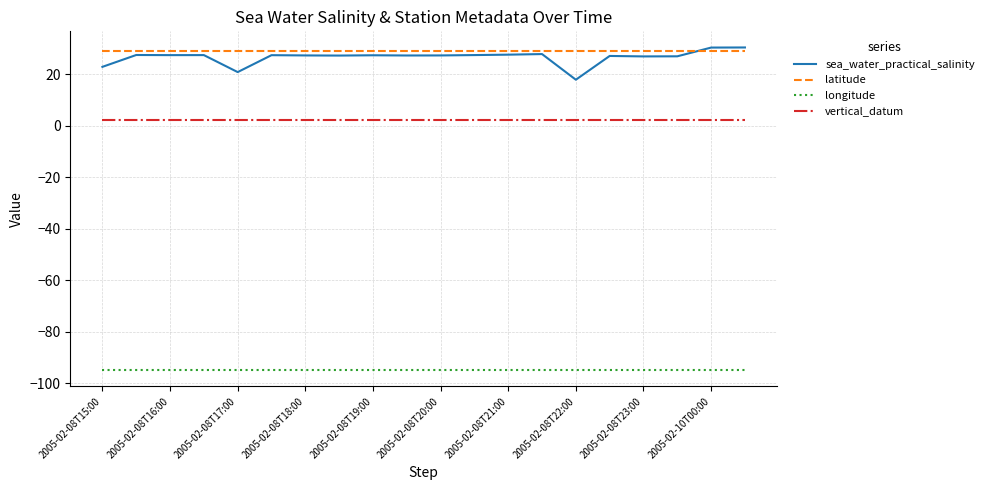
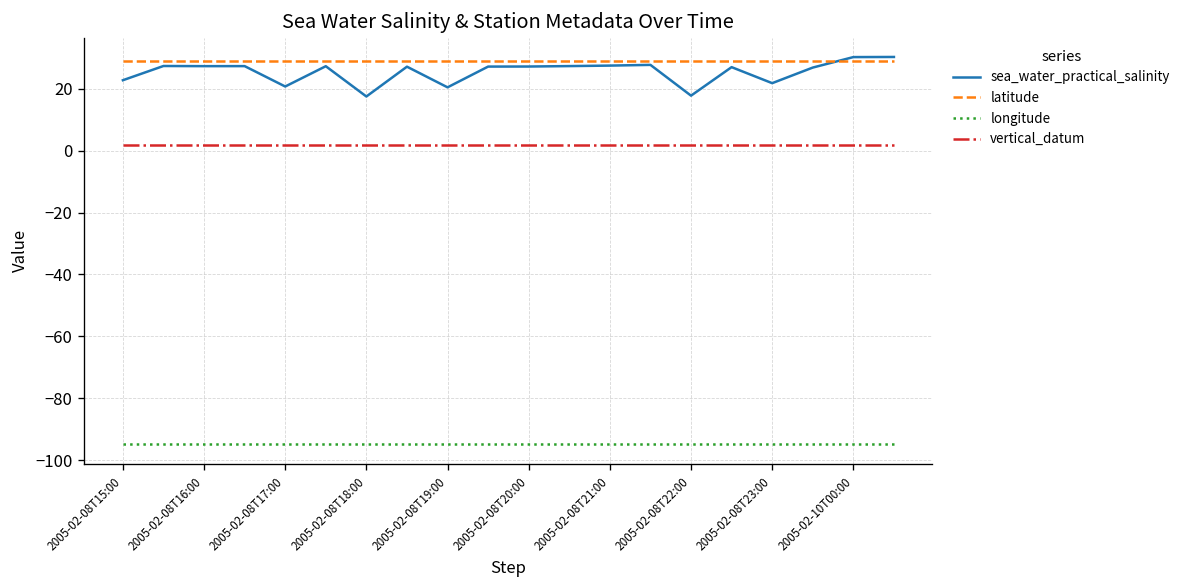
sea_water_practical_salinity, 2005-02-08T18:00: 27 -> 18
sea_water_practical_salinity, 2005-02-08T19:00: 27 -> 20
sea_water_practical_salinity, 2005-02-08T23:00: 27 -> 22
